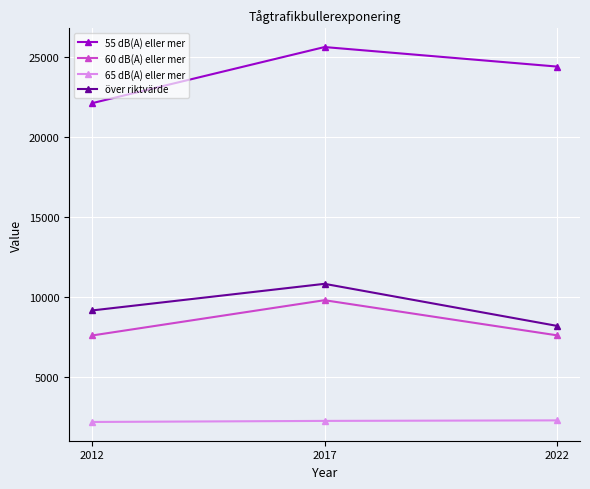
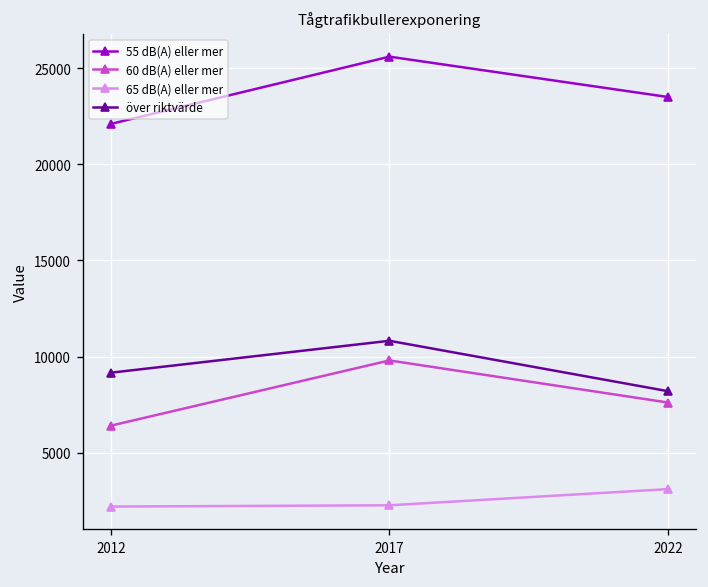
60 dB(A) eller mer, 2012: 7600 -> 6400
55 dB(A) eller mer, 2022: 24400 -> 23500
65 dB(A) eller mer, 2022: 2300 -> 3100
